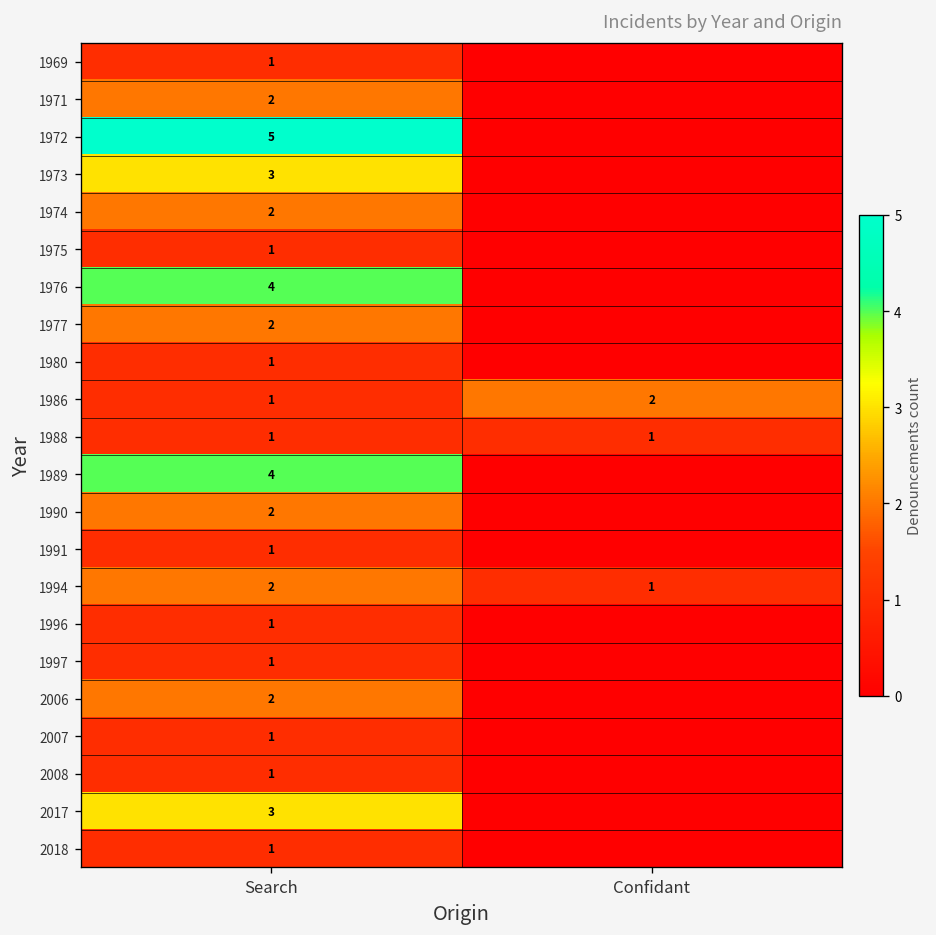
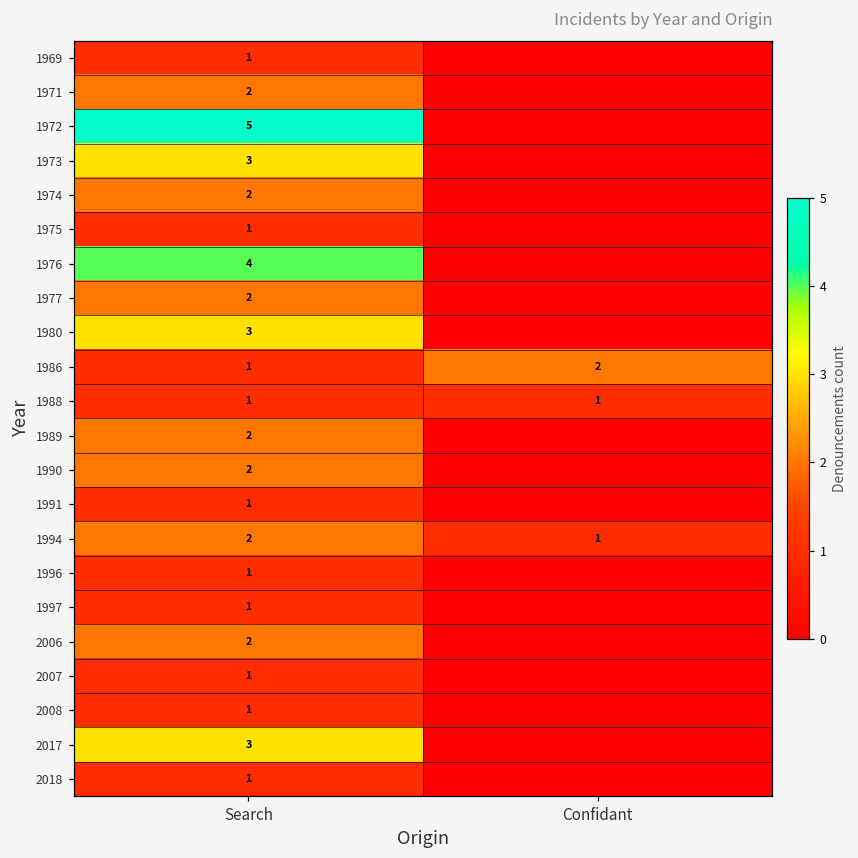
1980, Search: 1 -> 3
1989, Search: 4 -> 2
